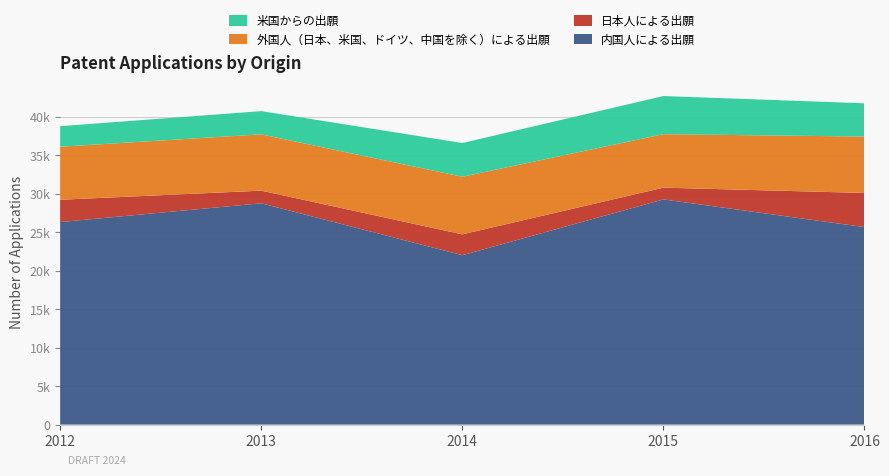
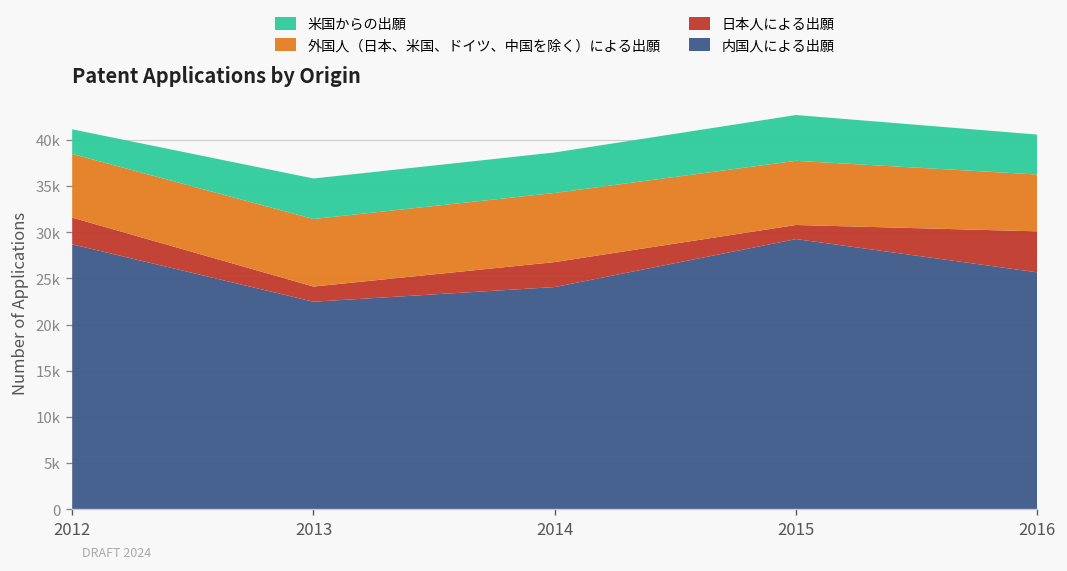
内国人による出願, 2012: 26000 -> 29000
内国人による出願, 2013: 29000 -> 22000
米国からの出願, 2013: 3000 -> 4000
内国人による出願, 2014: 22000 -> 24000
外国人（日本、米国、ドイツ、中国を除く）による出願, 2016: 7000 -> 6000
